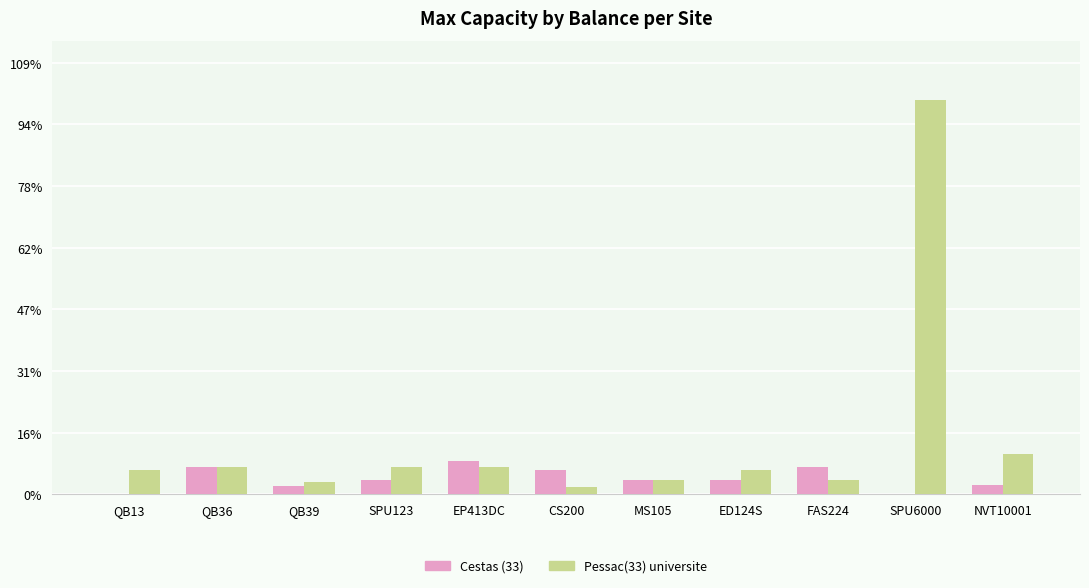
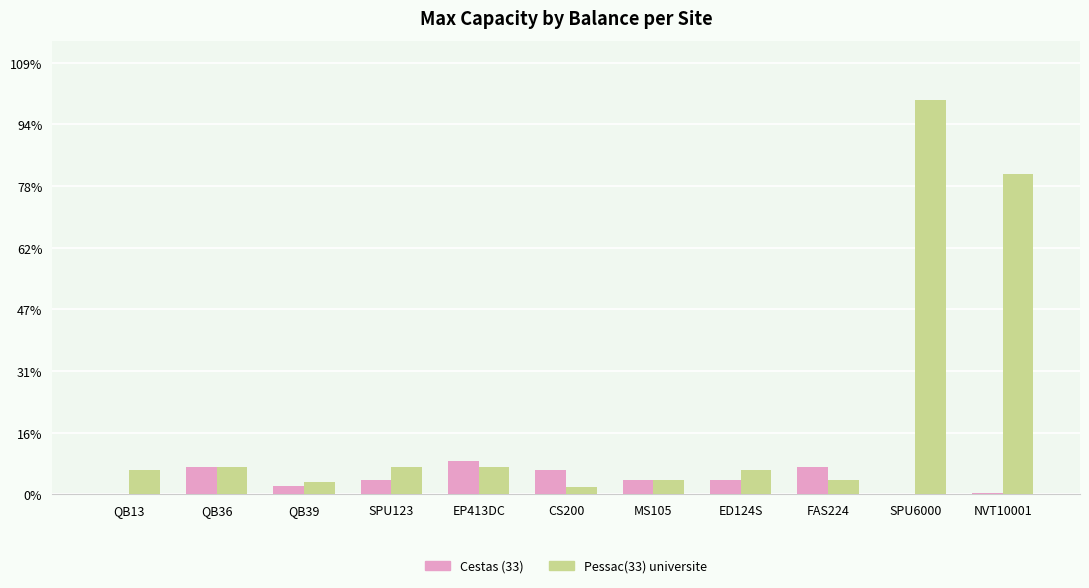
Cestas (33), NVT10001: 2% -> 0%
Pessac(33) universite, NVT10001: 10% -> 81%
